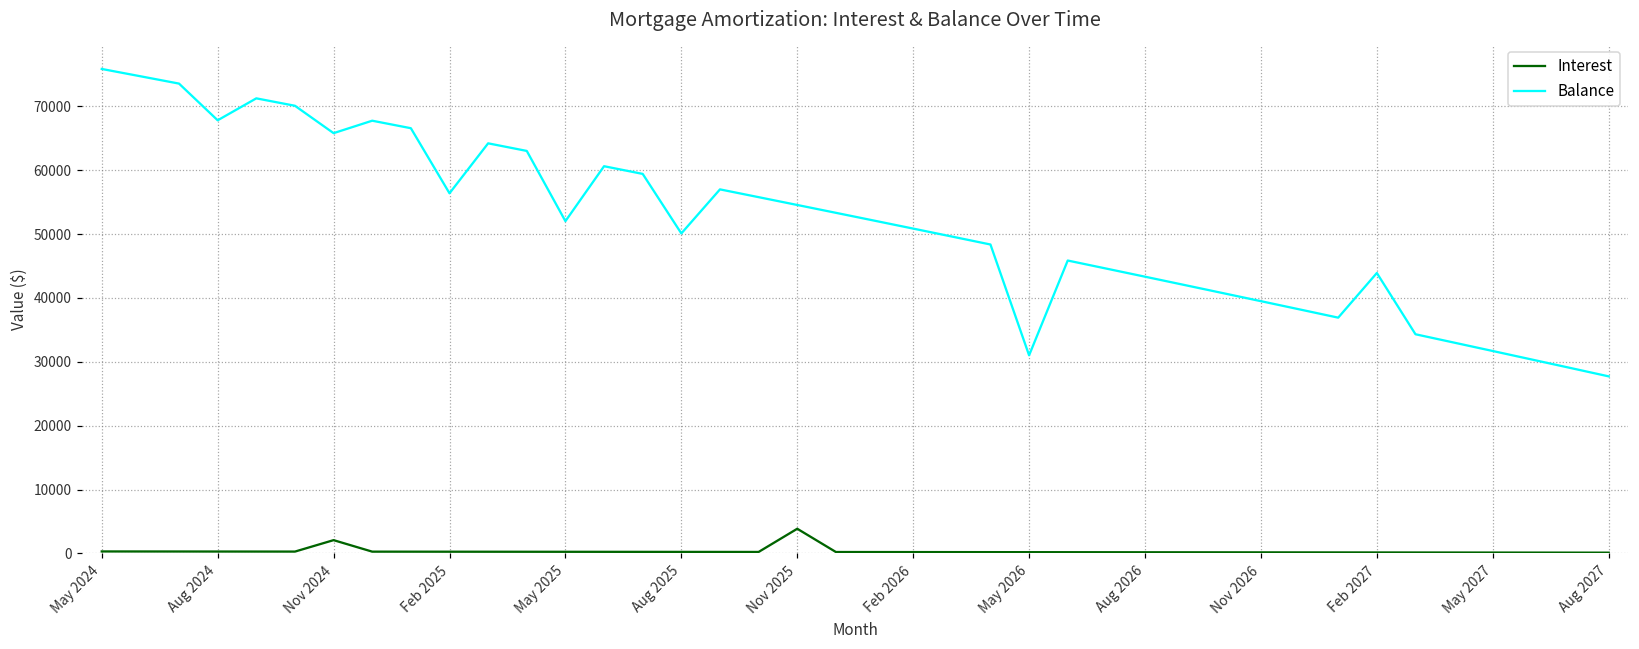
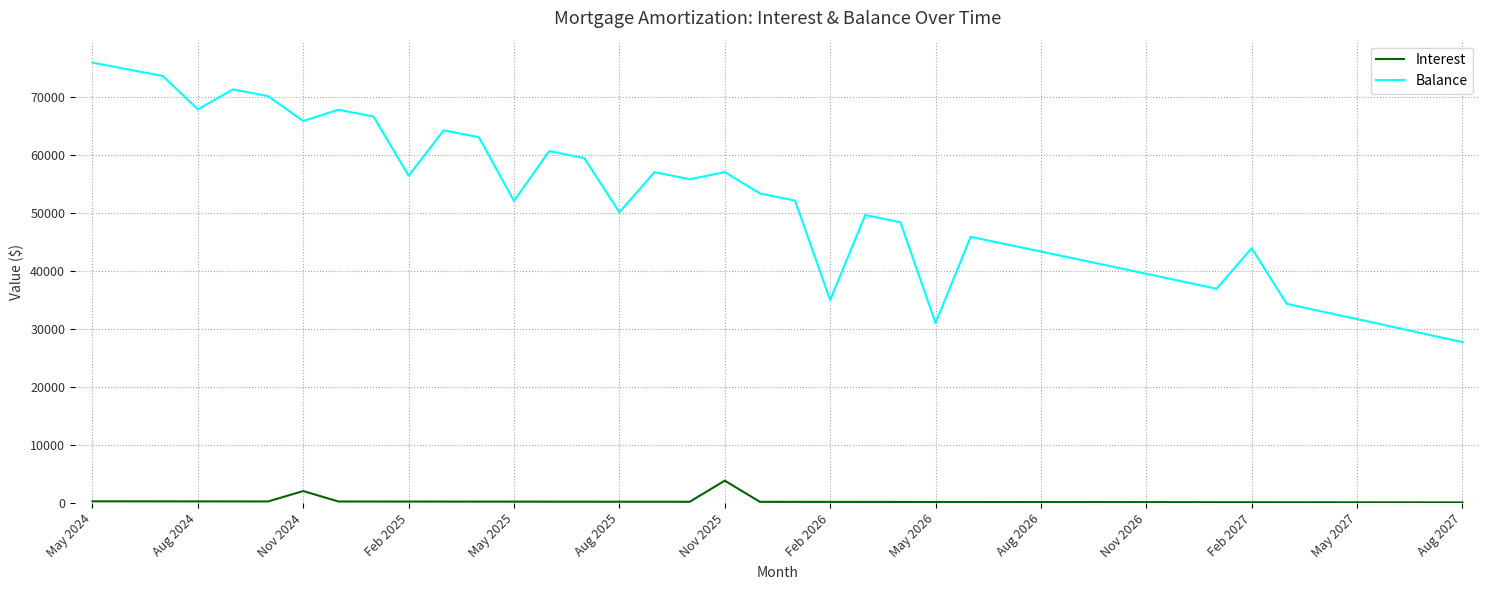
Balance, Nov 2025: 55000 -> 57000
Balance, Feb 2026: 51000 -> 35000
